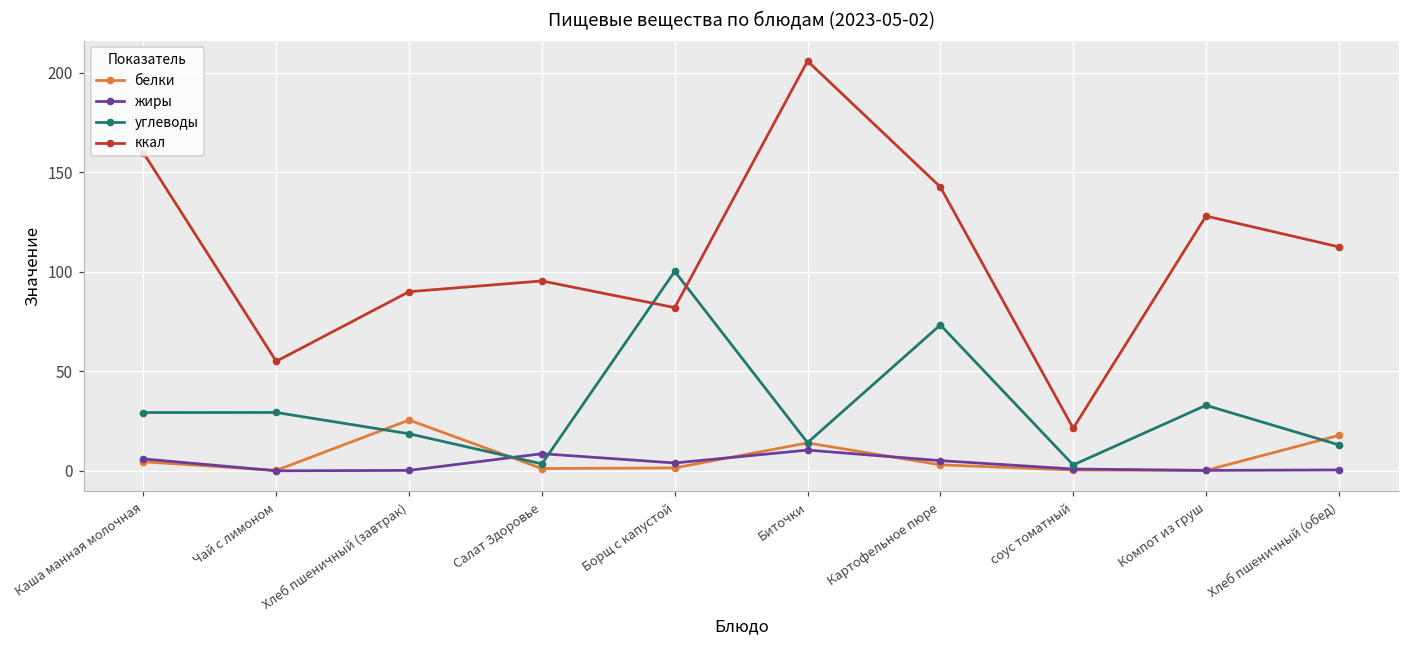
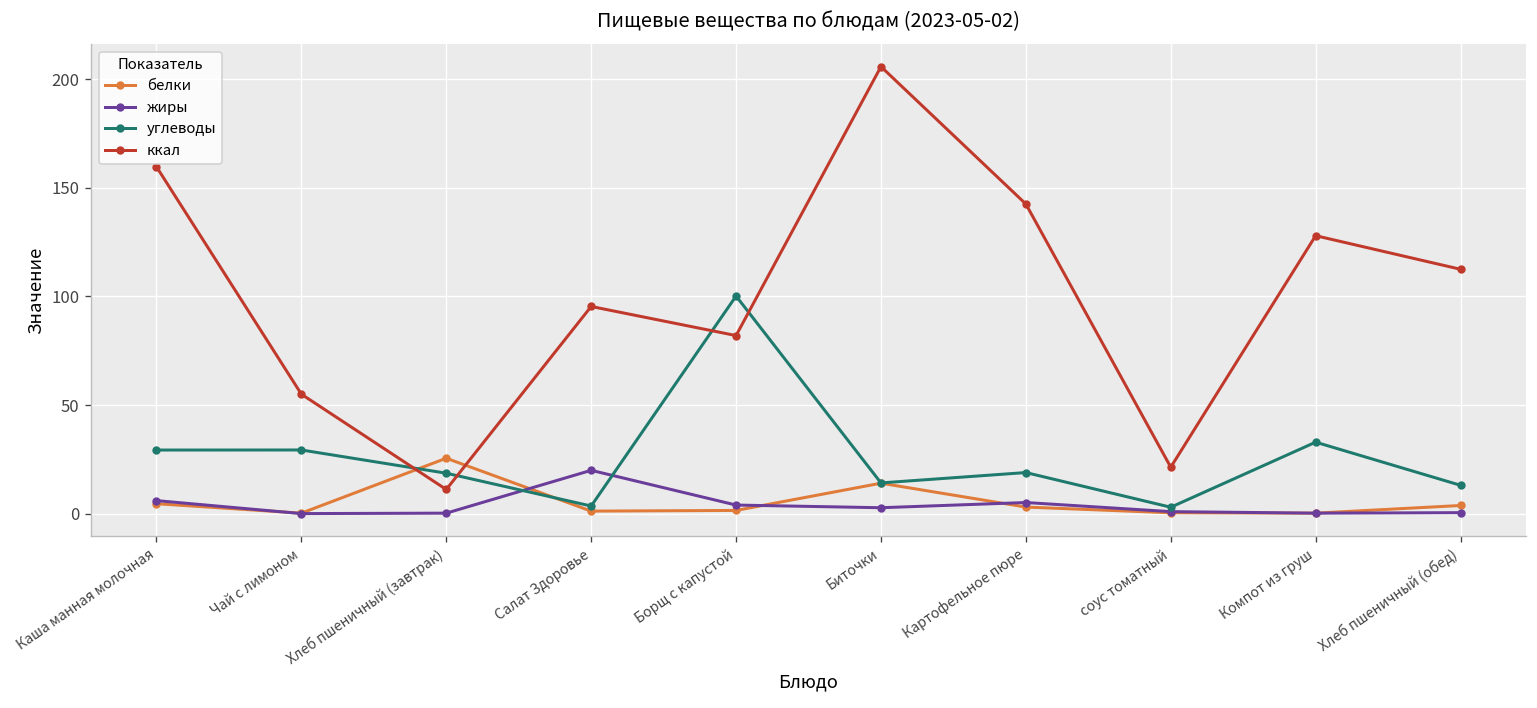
ккал, Хлеб пшеничный (завтрак): 90 -> 11
жиры, Салат Здоровье: 9 -> 20
жиры, Биточки: 10 -> 3
углеводы, Картофельное пюре: 73 -> 19
белки, Хлеб пшеничный (обед): 18 -> 4
